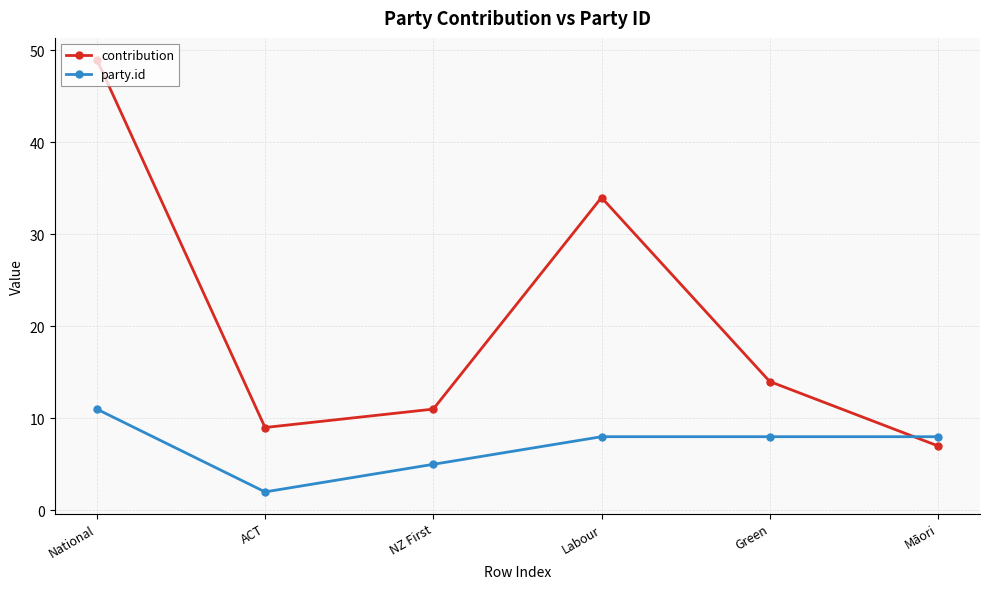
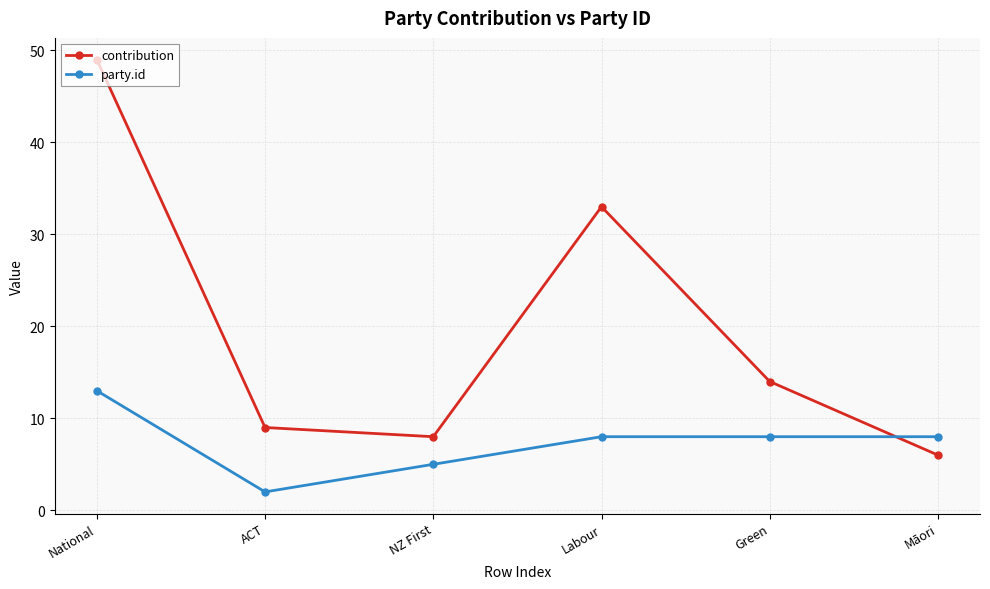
party.id, National: 11 -> 13
contribution, NZ First: 11 -> 8
contribution, Labour: 34 -> 33
contribution, Māori: 7 -> 6
